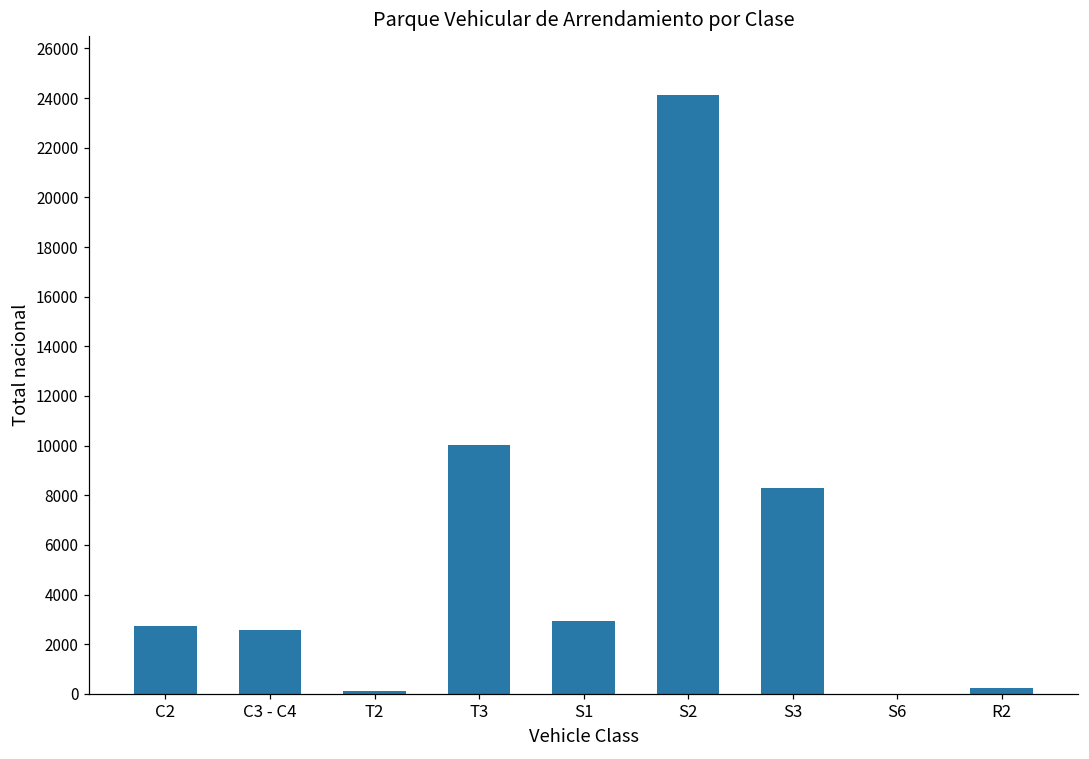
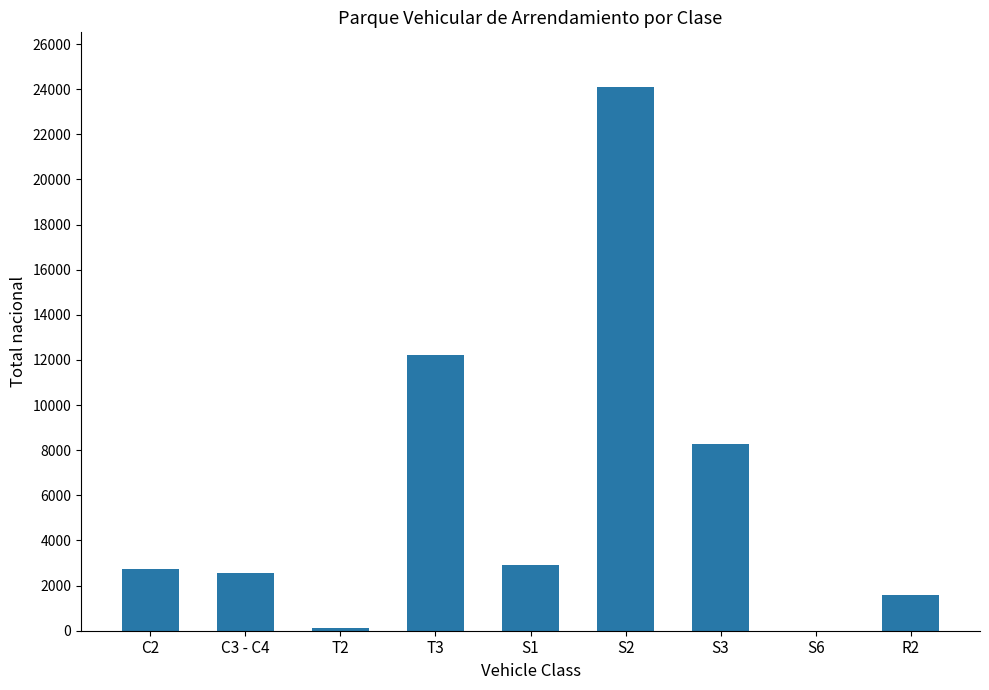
T3: 10000 -> 12200
R2: 200 -> 1600
